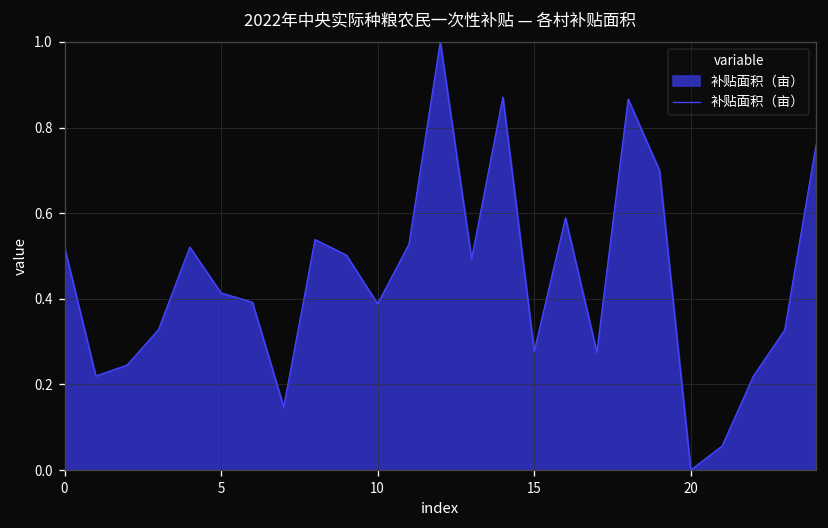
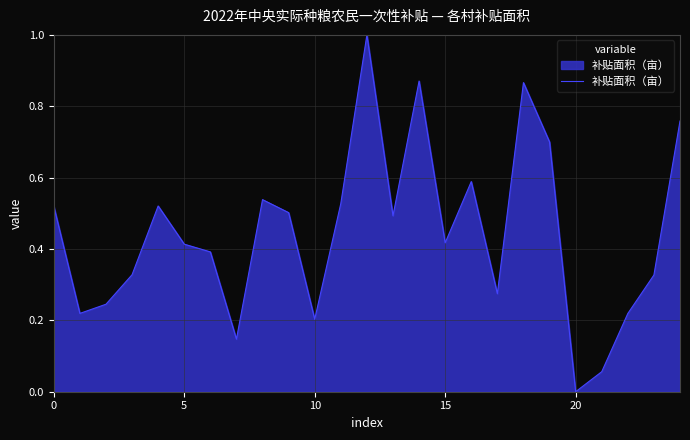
10: 0.39 -> 0.20
15: 0.28 -> 0.42
